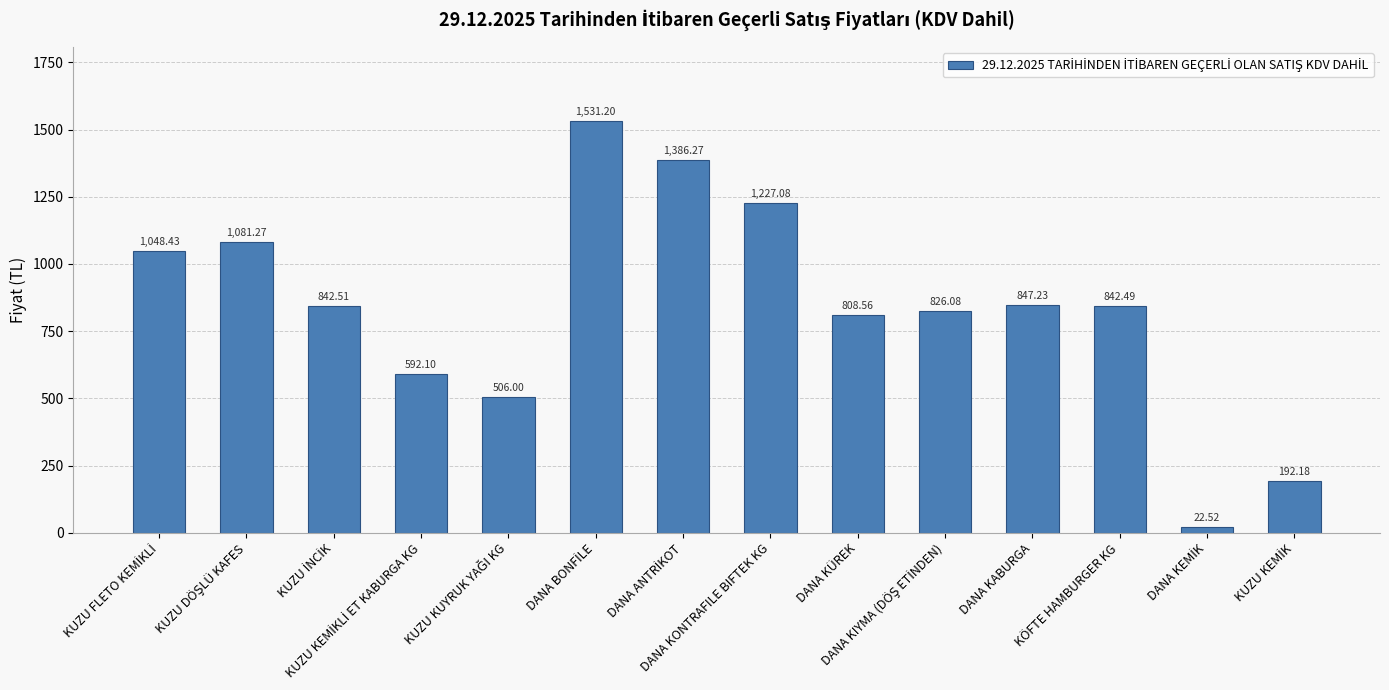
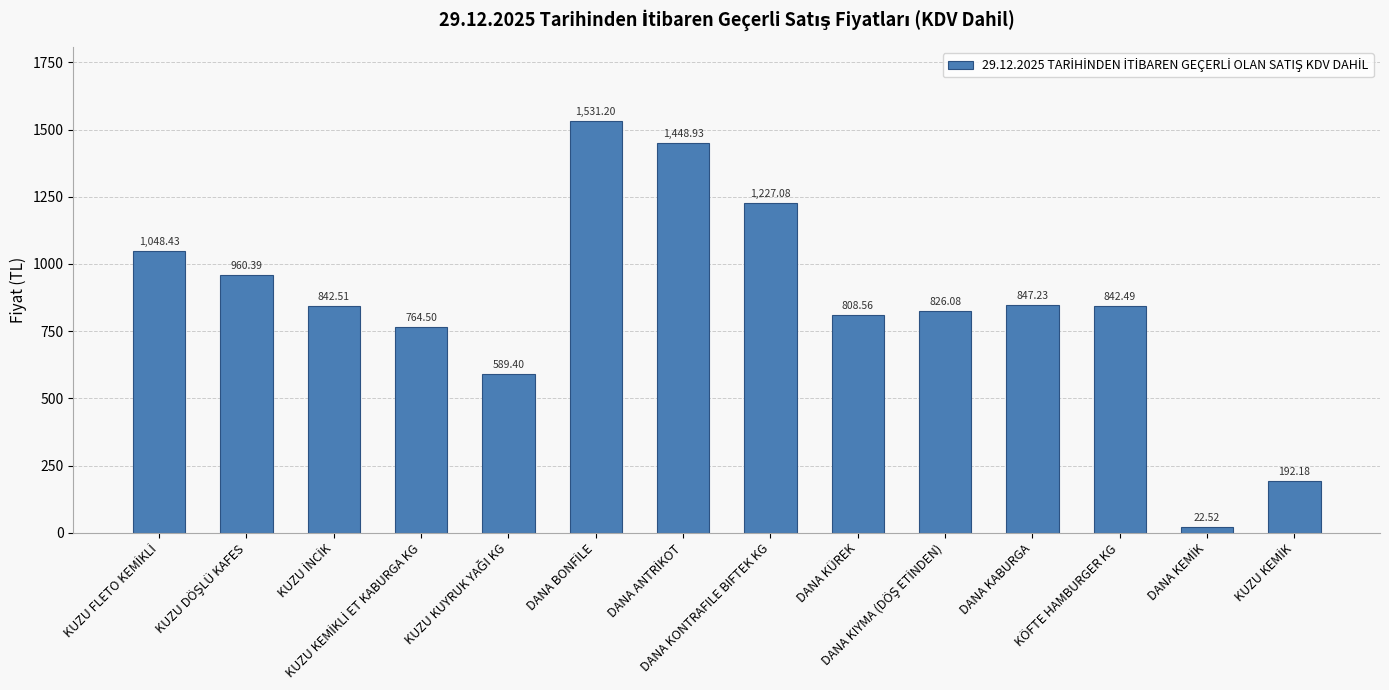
KUZU DÖŞLÜ KAFES: 1,081.27 -> 960.39
KUZU KEMİKLİ ET KABURGA KG: 592.10 -> 764.50
KUZU KUYRUK YAĞI KG: 506.00 -> 589.40
DANA ANTRİKOT: 1,386.27 -> 1,448.93
